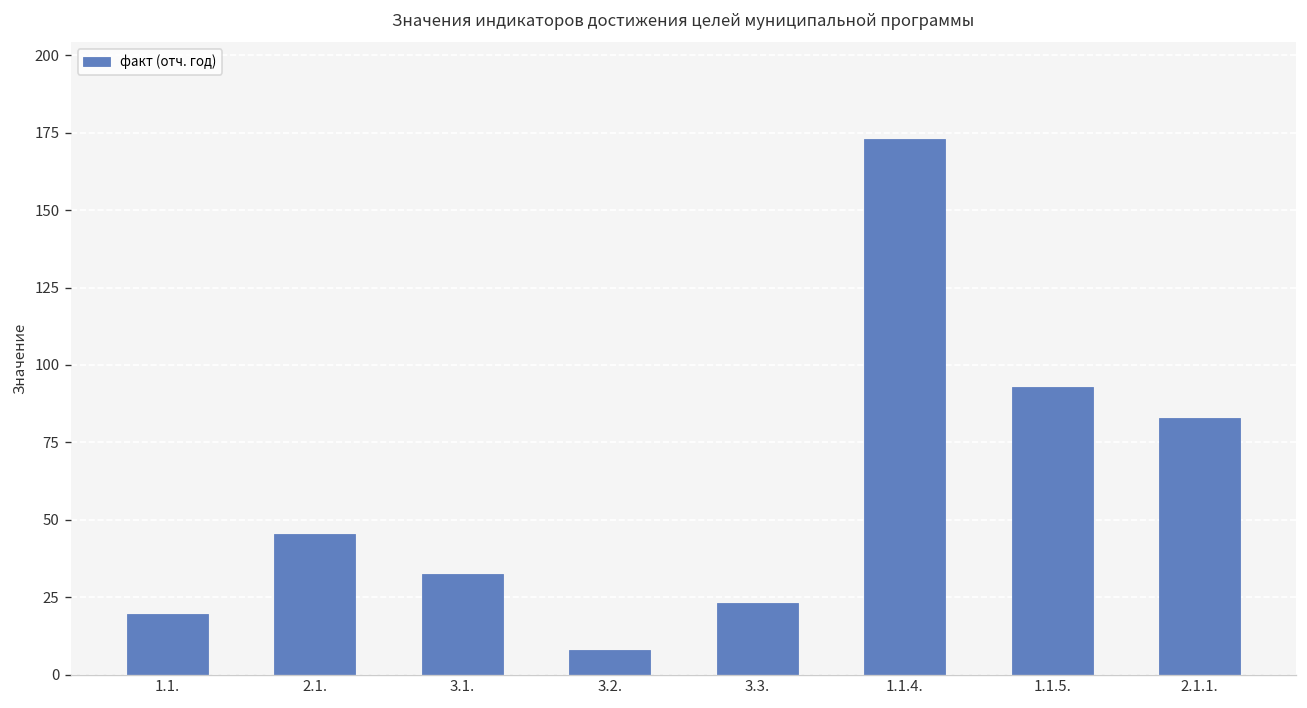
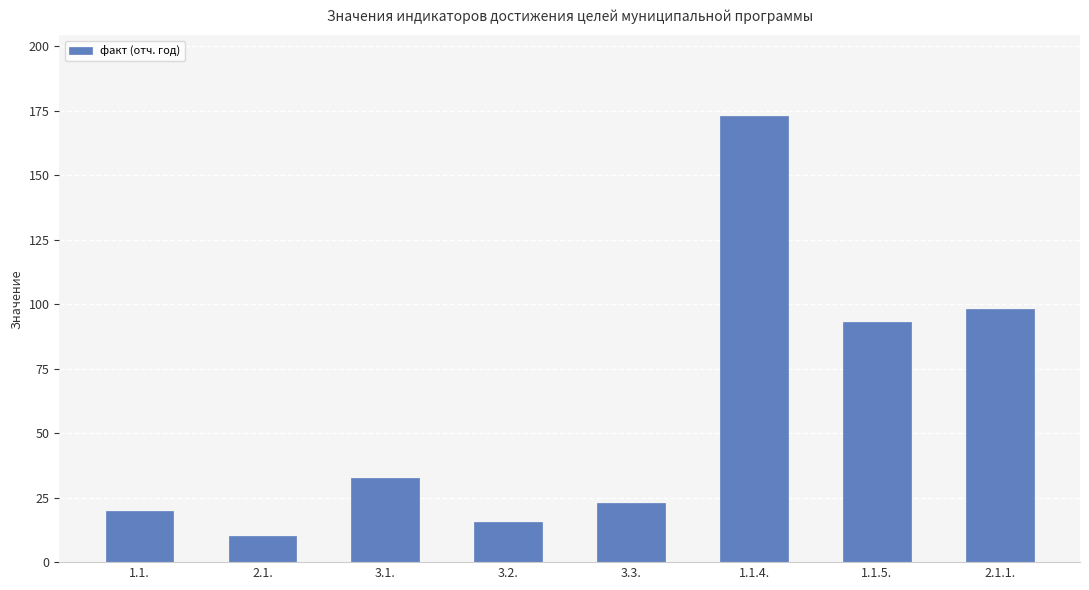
2.1.: 46 -> 10
3.2.: 8 -> 16
2.1.1.: 83 -> 98
